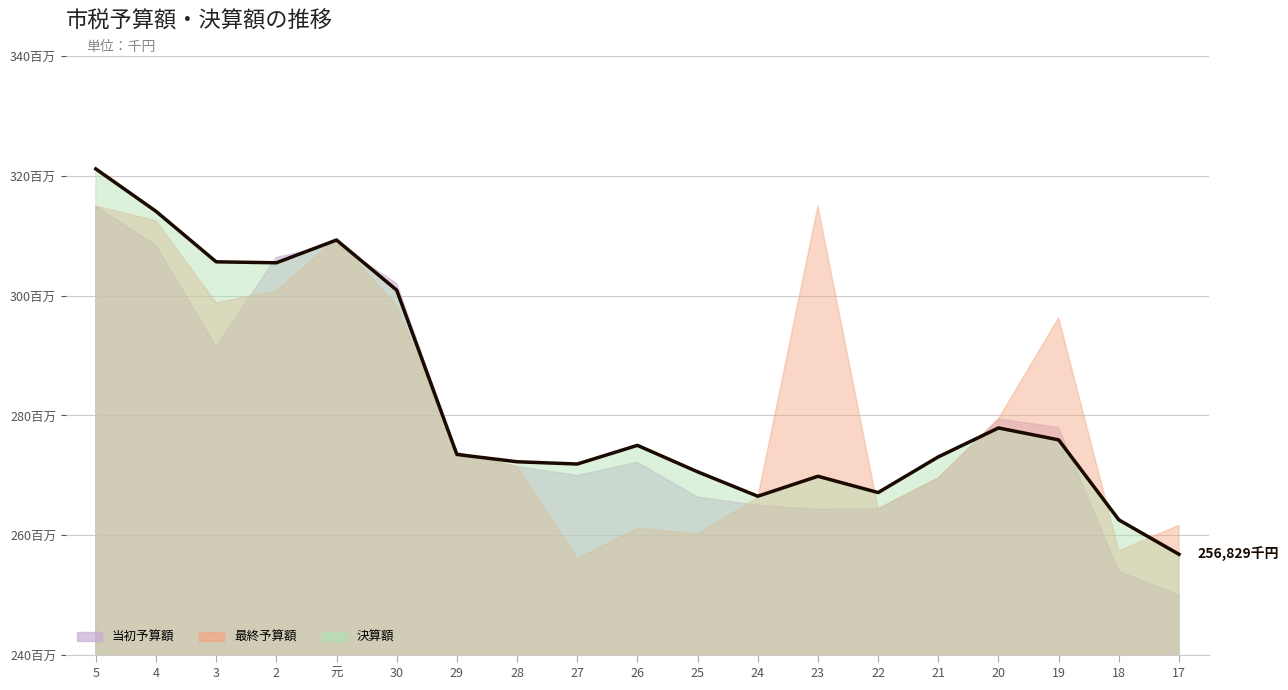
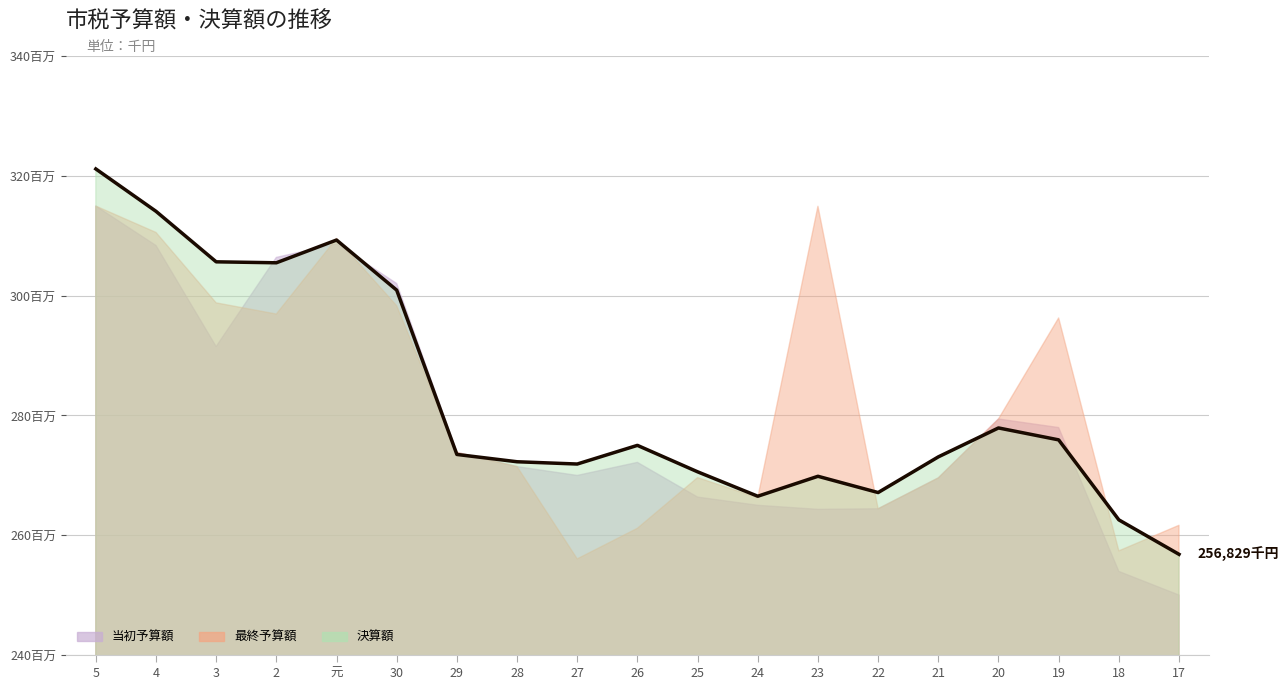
最終予算額, 4: 312百万 -> 311百万
最終予算額, 2: 301百万 -> 297百万
最終予算額, 25: 260百万 -> 270百万
